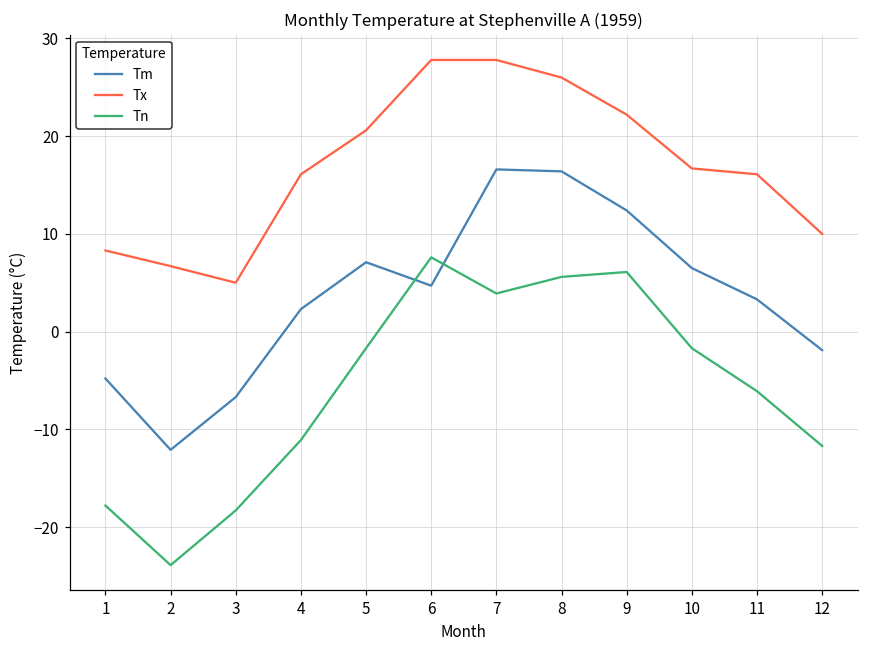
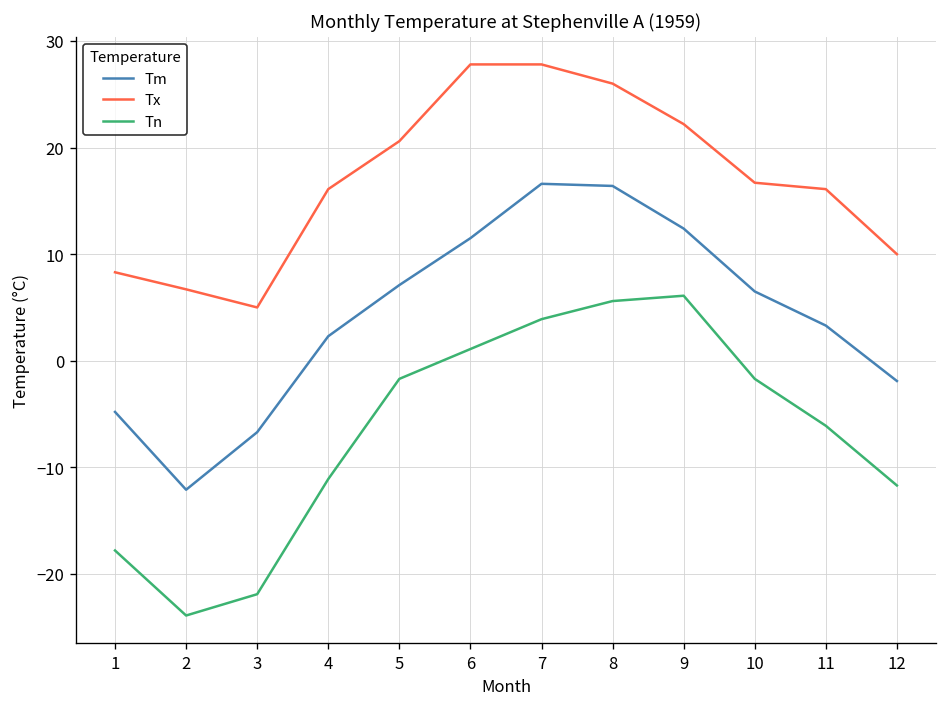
Tn, 3: -18 -> -22
Tm, 6: 5 -> 12
Tn, 6: 8 -> 1
